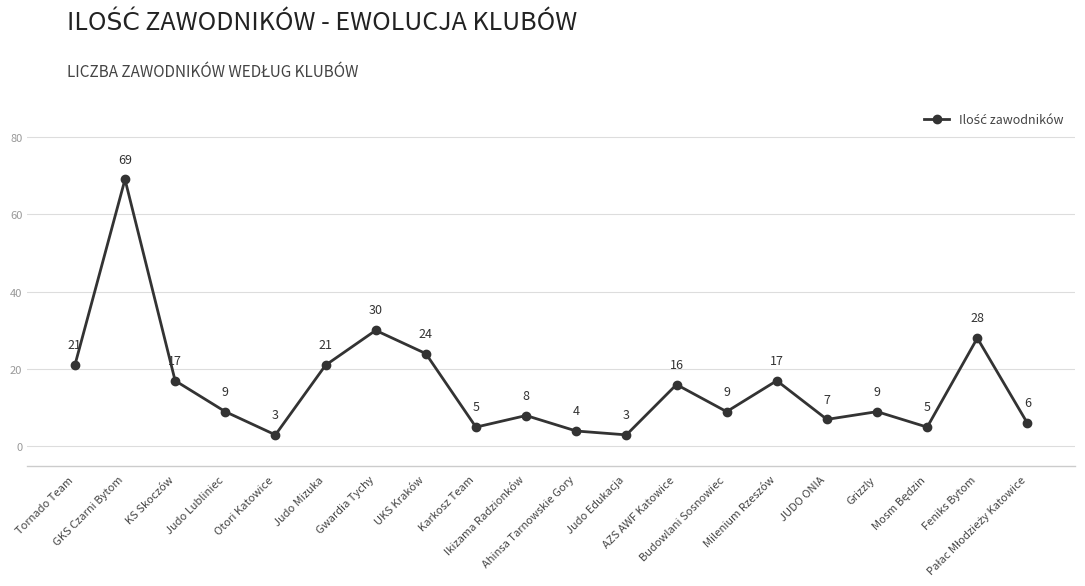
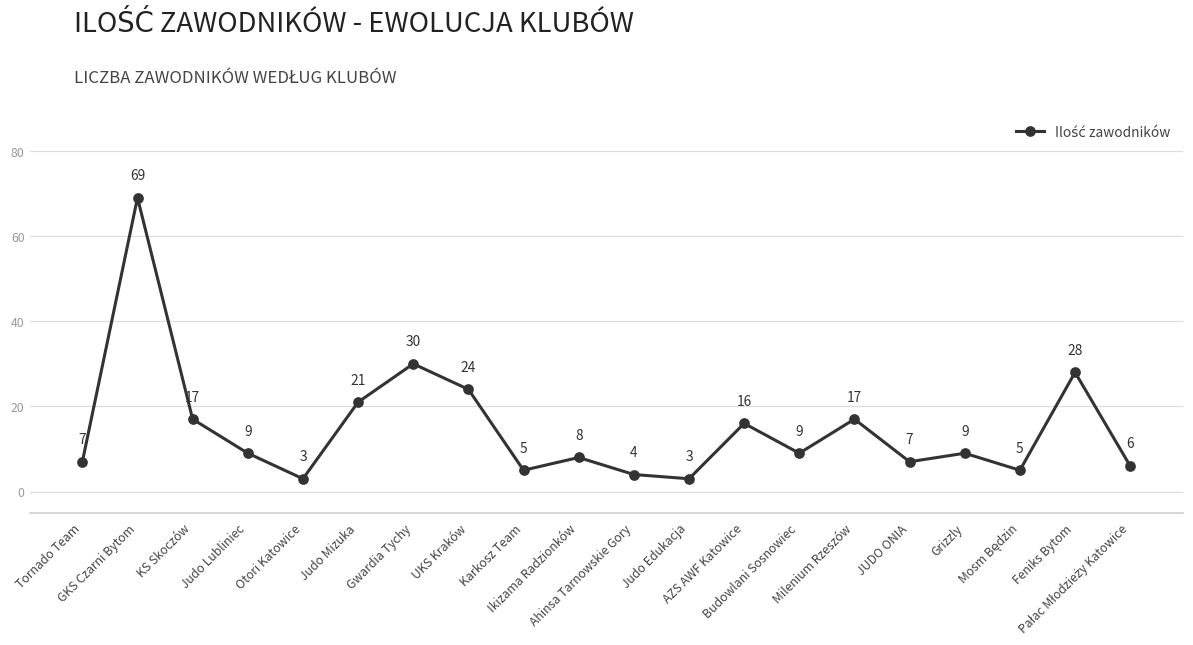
Tornado Team: 21 -> 7
